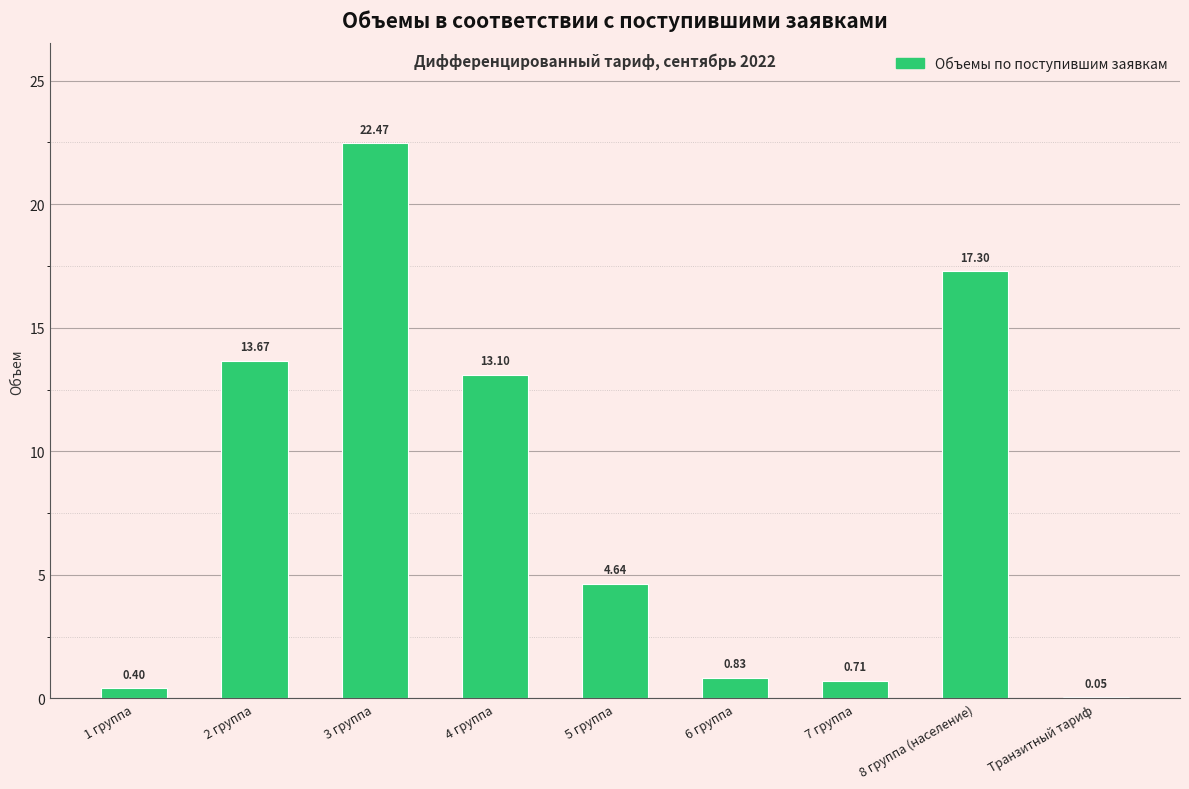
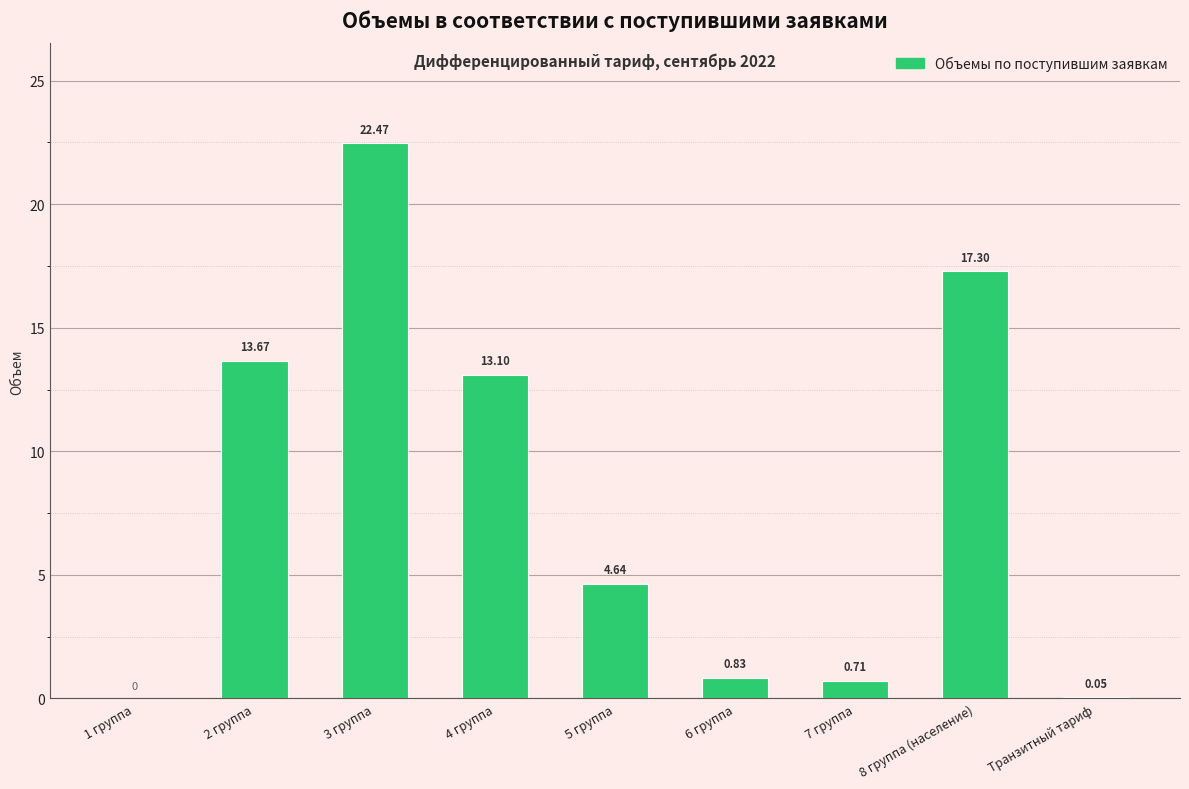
1 группа: 0.40 -> 0
